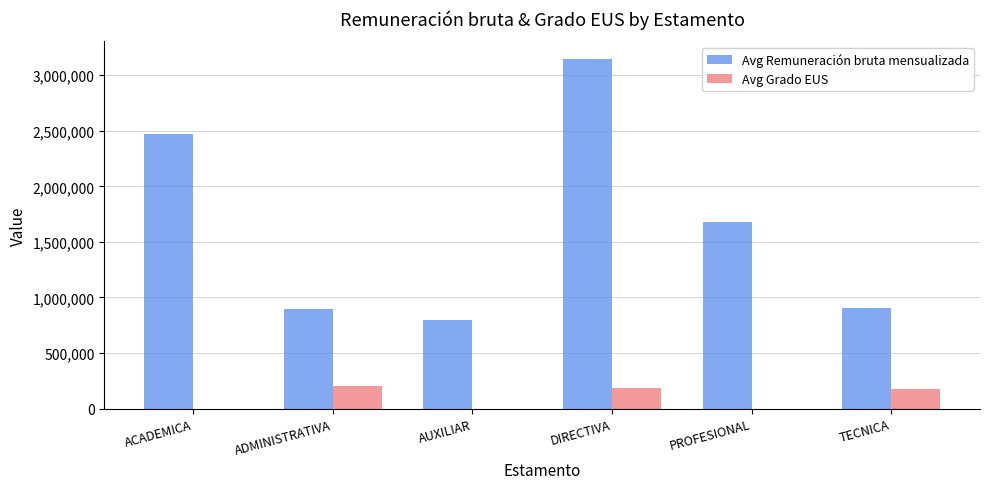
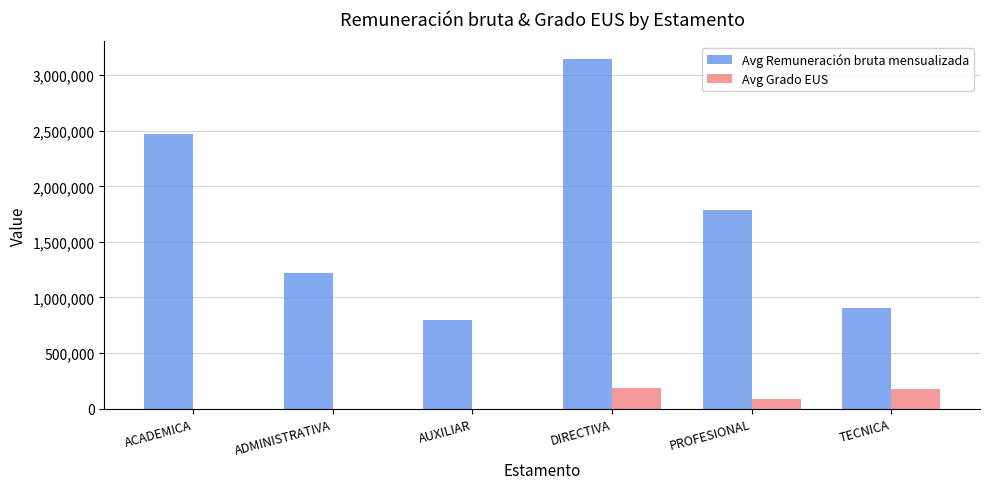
Avg Remuneración bruta mensualizada, ADMINISTRATIVA: 890,000 -> 1,220,000
Avg Grado EUS, ADMINISTRATIVA: 200,000 -> 0
Avg Remuneración bruta mensualizada, PROFESIONAL: 1,670,000 -> 1,790,000
Avg Grado EUS, PROFESIONAL: 0 -> 90,000
